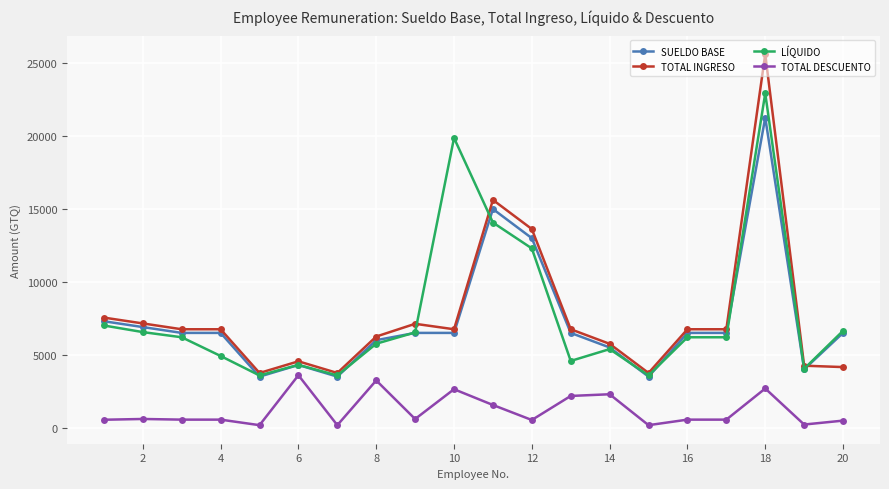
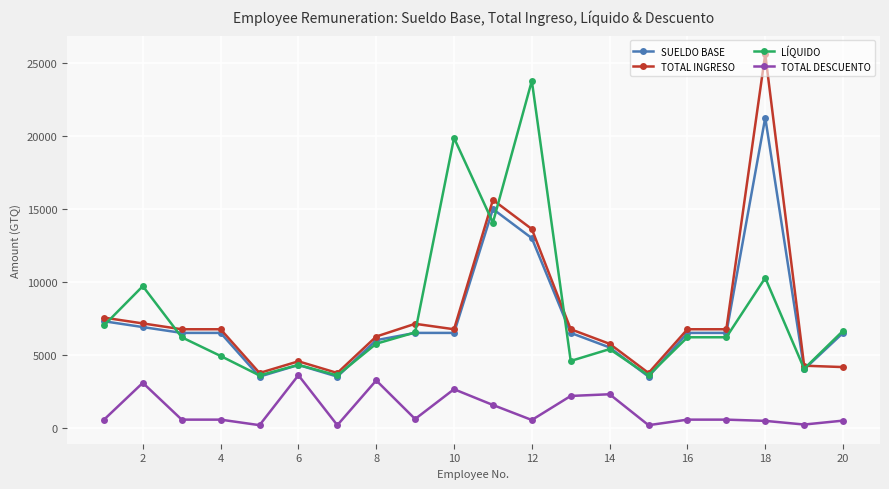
LÍQUIDO, 2: 6600 -> 9700
TOTAL DESCUENTO, 2: 600 -> 3100
LÍQUIDO, 12: 12300 -> 23800
LÍQUIDO, 18: 22900 -> 10300
TOTAL DESCUENTO, 18: 2700 -> 500
